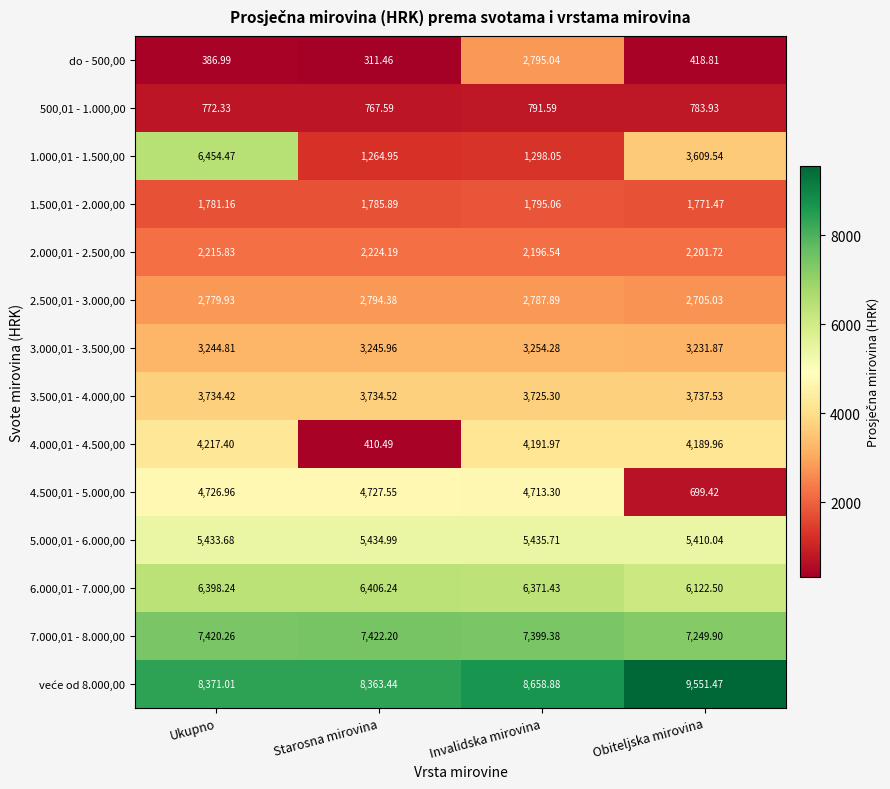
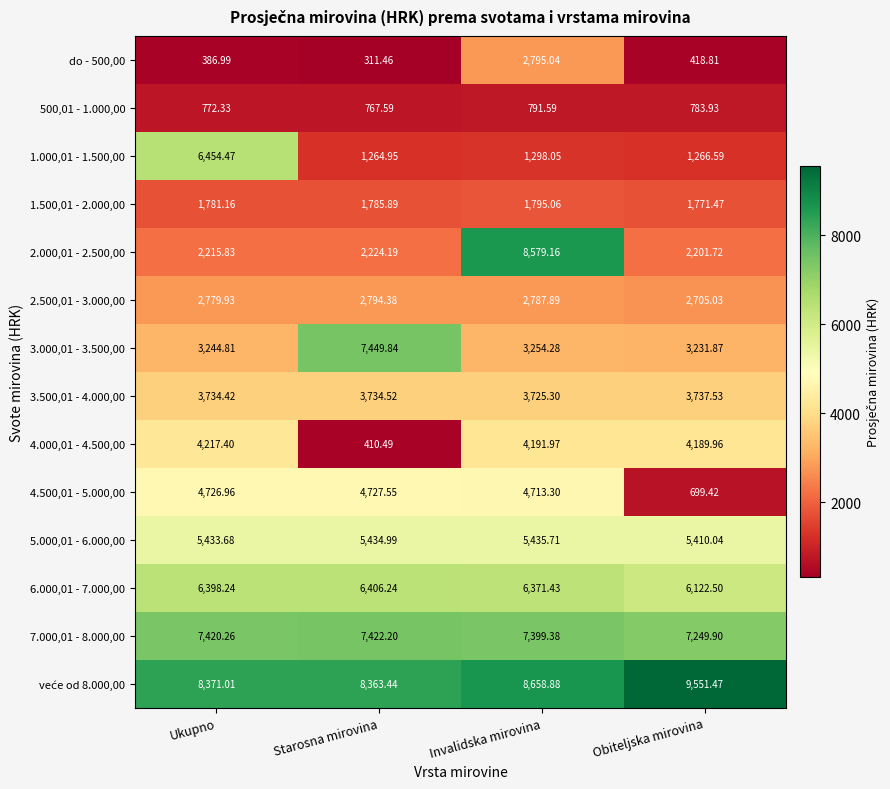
1.000,01 - 1.500,00, Obiteljska mirovina: 3,609.54 -> 1,266.59
2.000,01 - 2.500,00, Invalidska mirovina: 2,196.54 -> 8,579.16
3.000,01 - 3.500,00, Starosna mirovina: 3,245.96 -> 7,449.84
